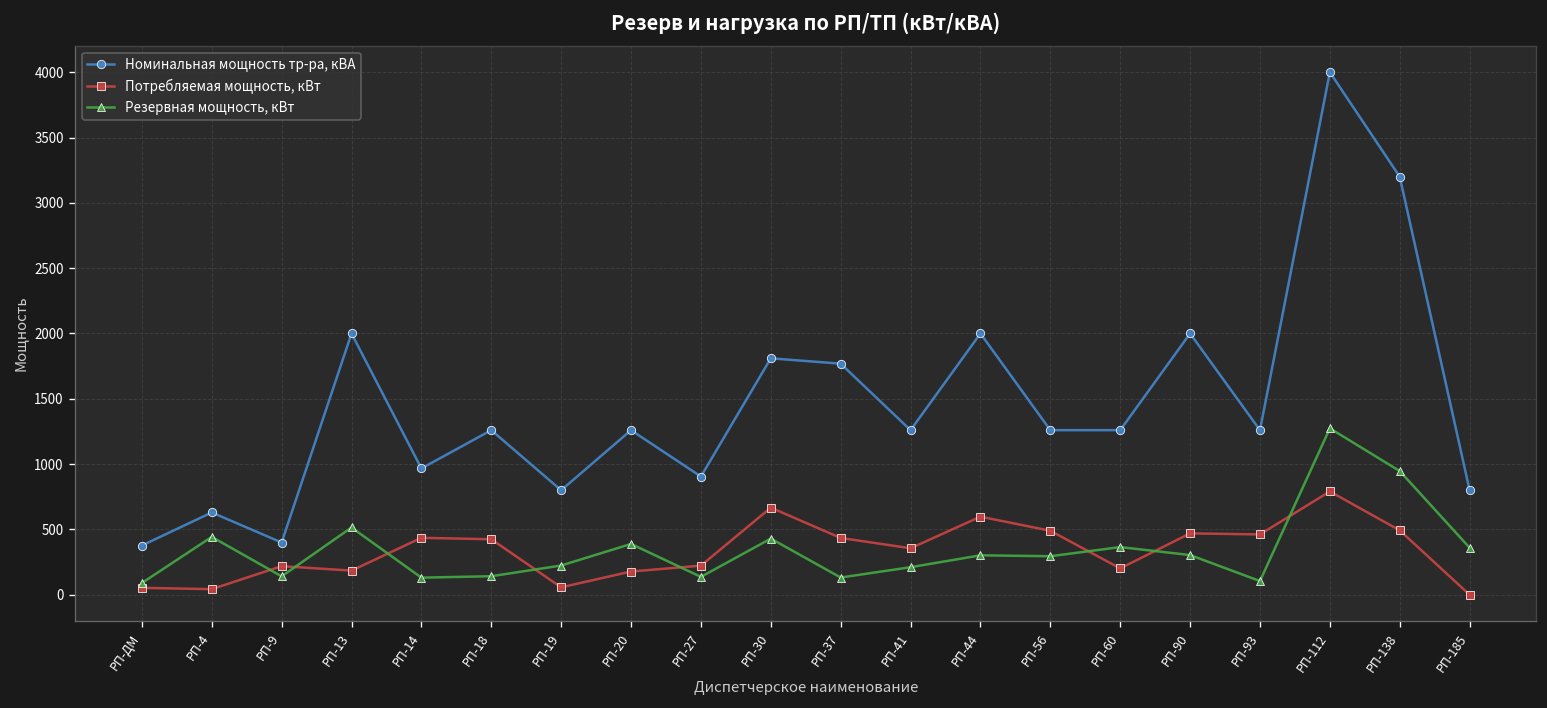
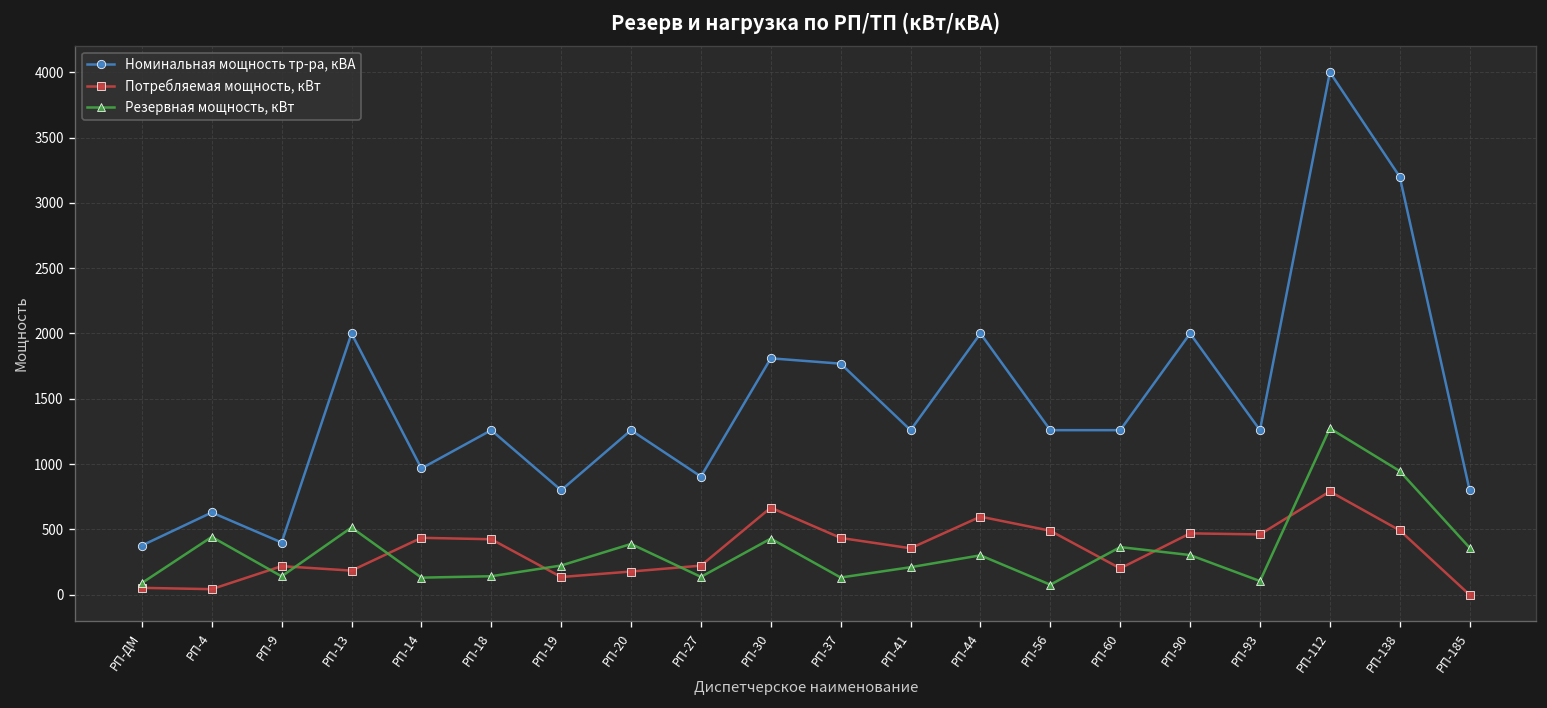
Потребляемая мощность, кВт, РП-19: 60 -> 140
Резервная мощность, кВт, РП-56: 300 -> 80
